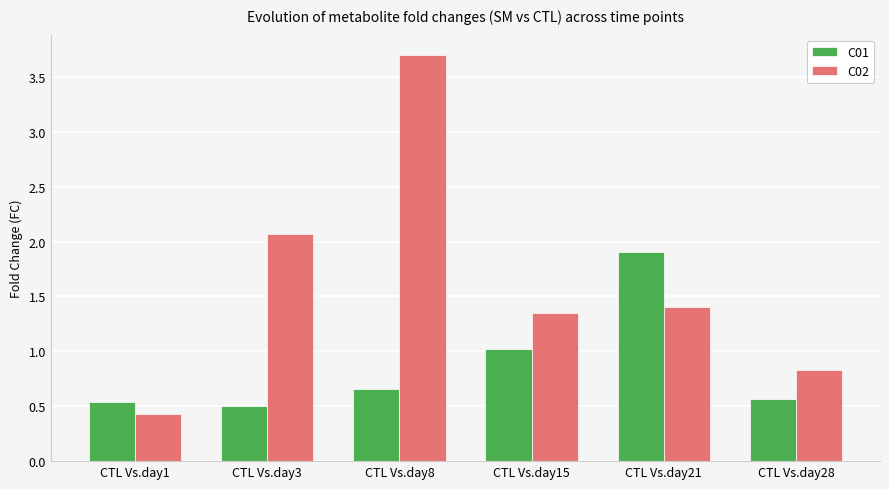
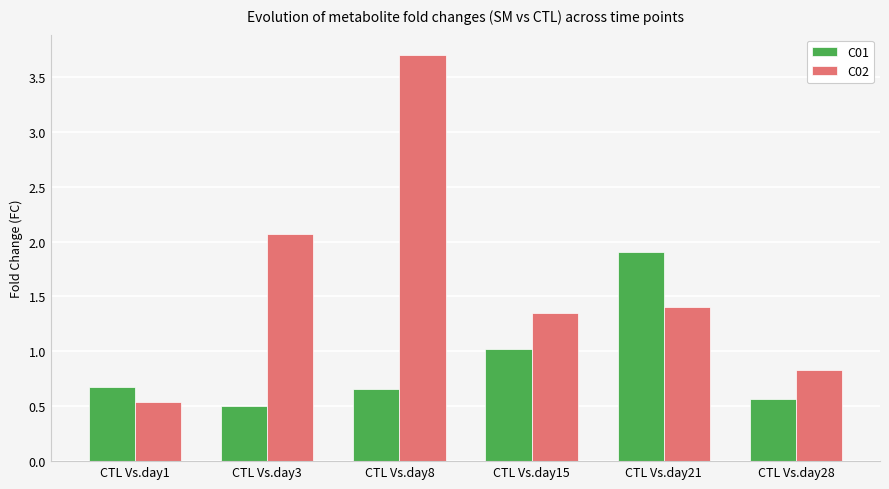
C01, CTL Vs.day1: 0.54 -> 0.67
C02, CTL Vs.day1: 0.43 -> 0.54
